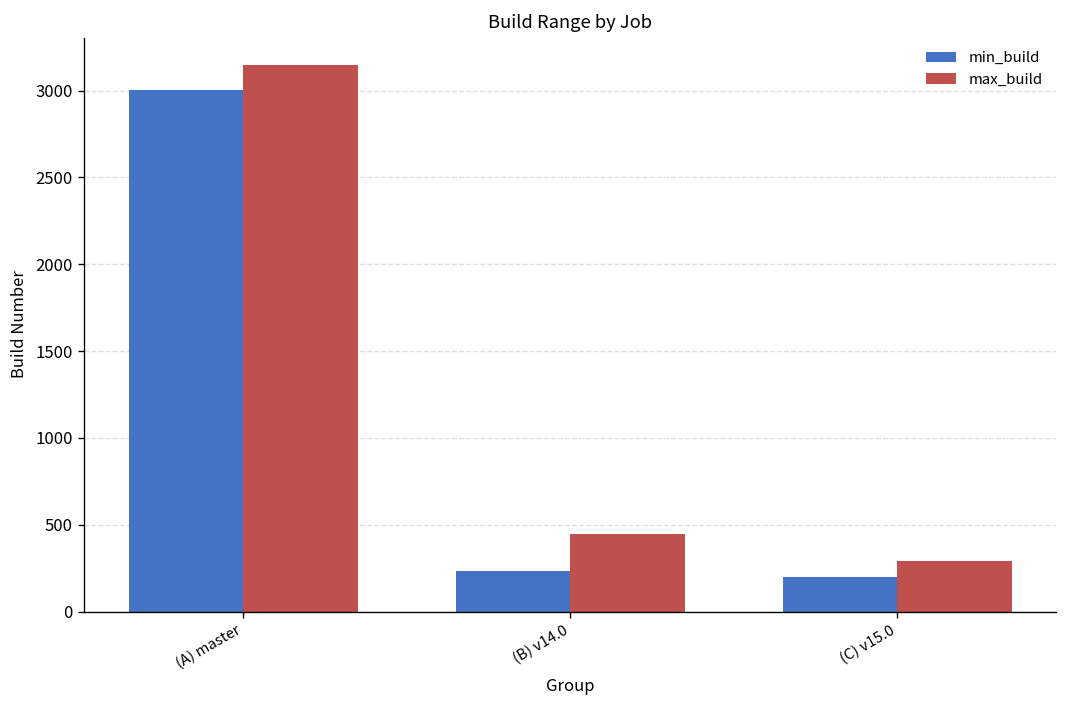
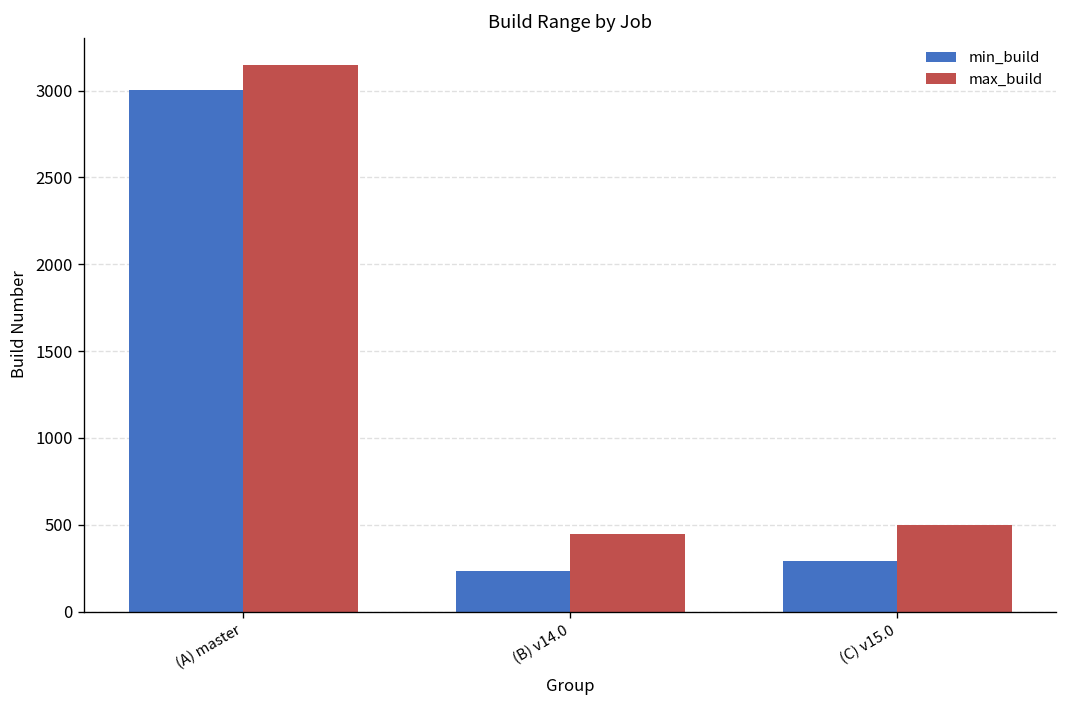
min_build, (C) v15.0: 200 -> 290
max_build, (C) v15.0: 290 -> 500
